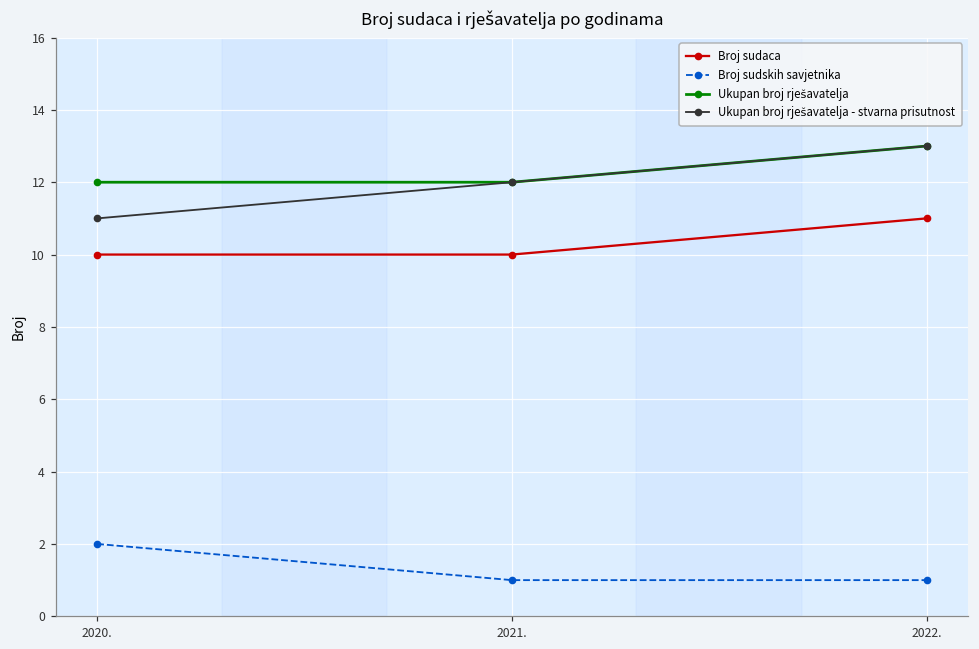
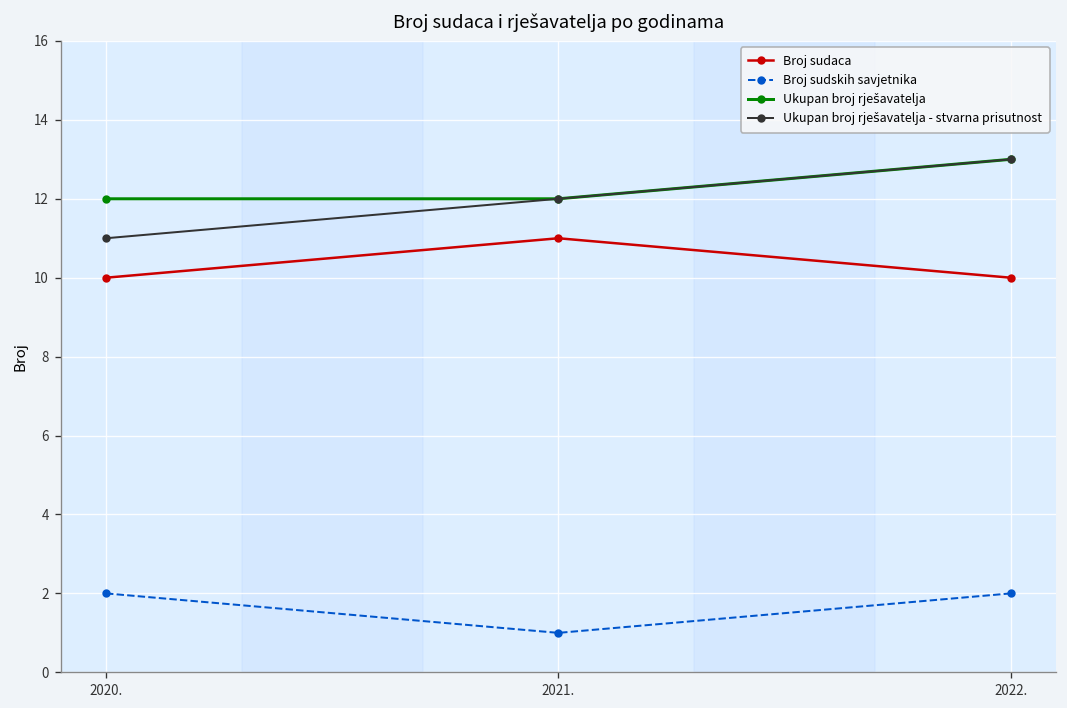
Broj sudaca, 2021.: 10 -> 11
Broj sudaca, 2022.: 11 -> 10
Broj sudskih savjetnika, 2022.: 1 -> 2
